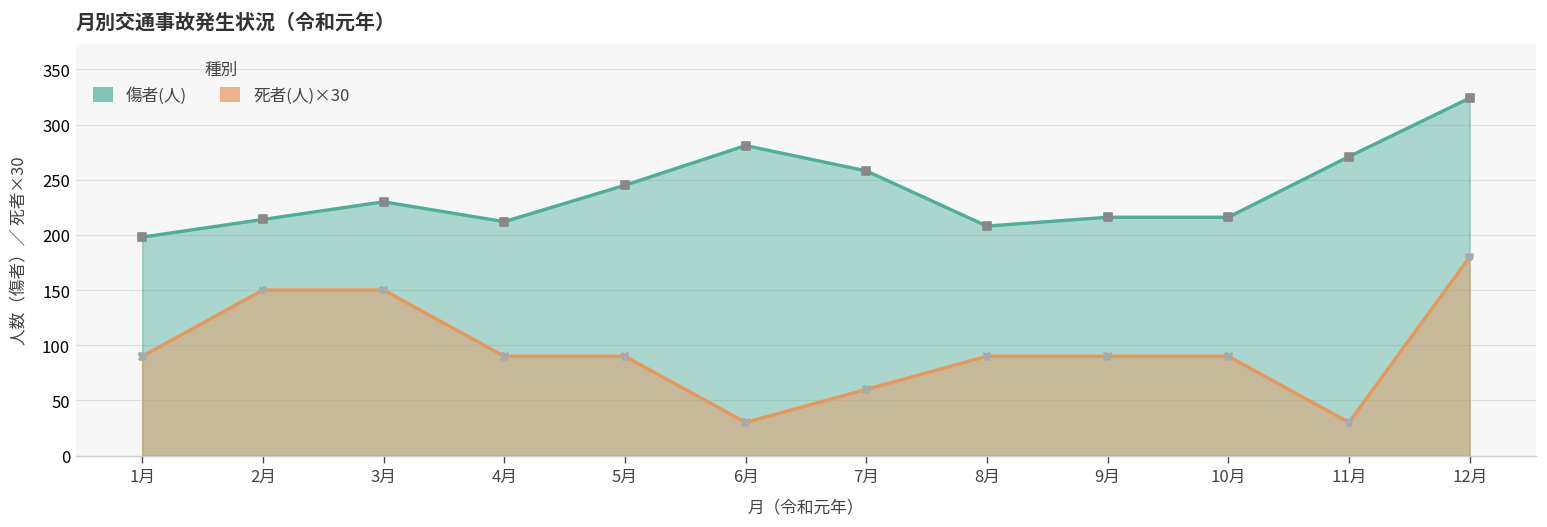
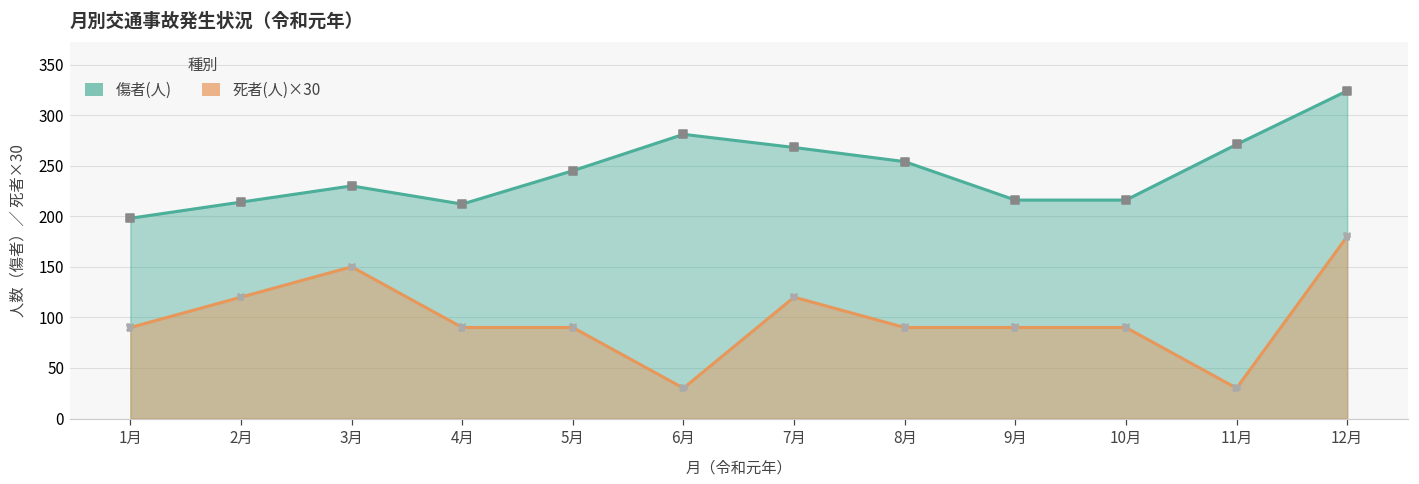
死者(人)×30, 2月: 150 -> 120
傷者(人), 7月: 260 -> 270
死者(人)×30, 7月: 60 -> 120
傷者(人), 8月: 210 -> 250
